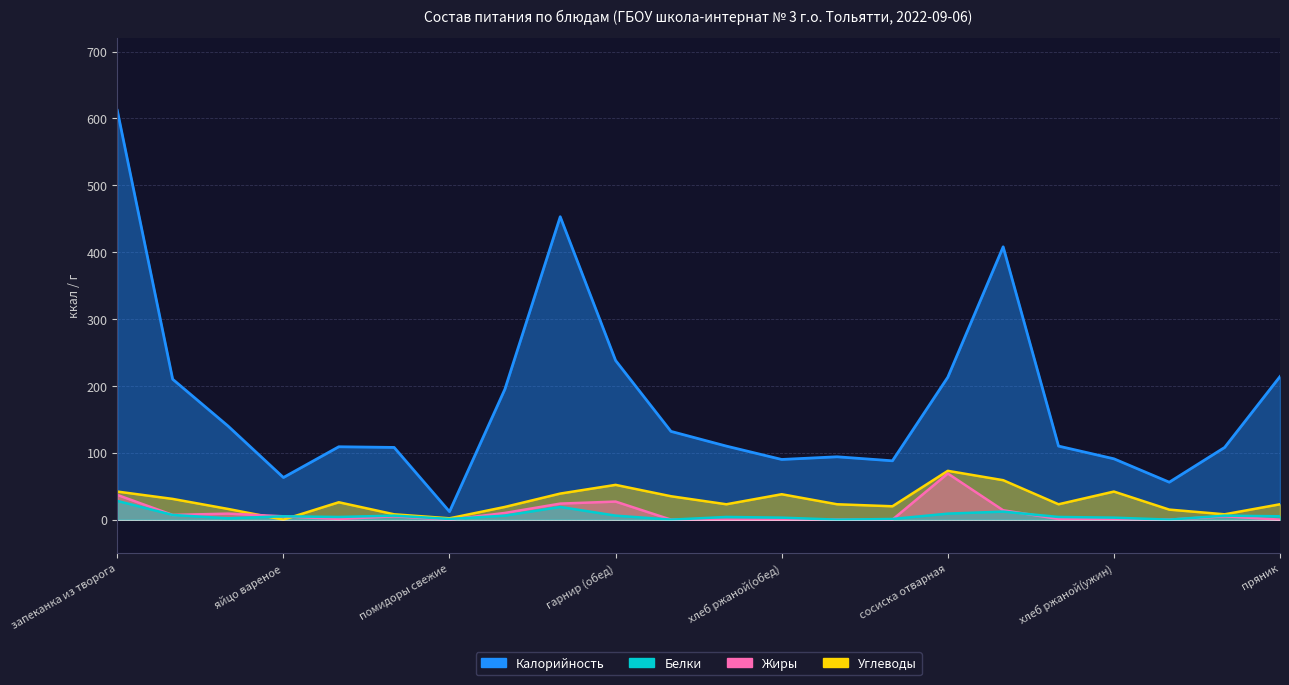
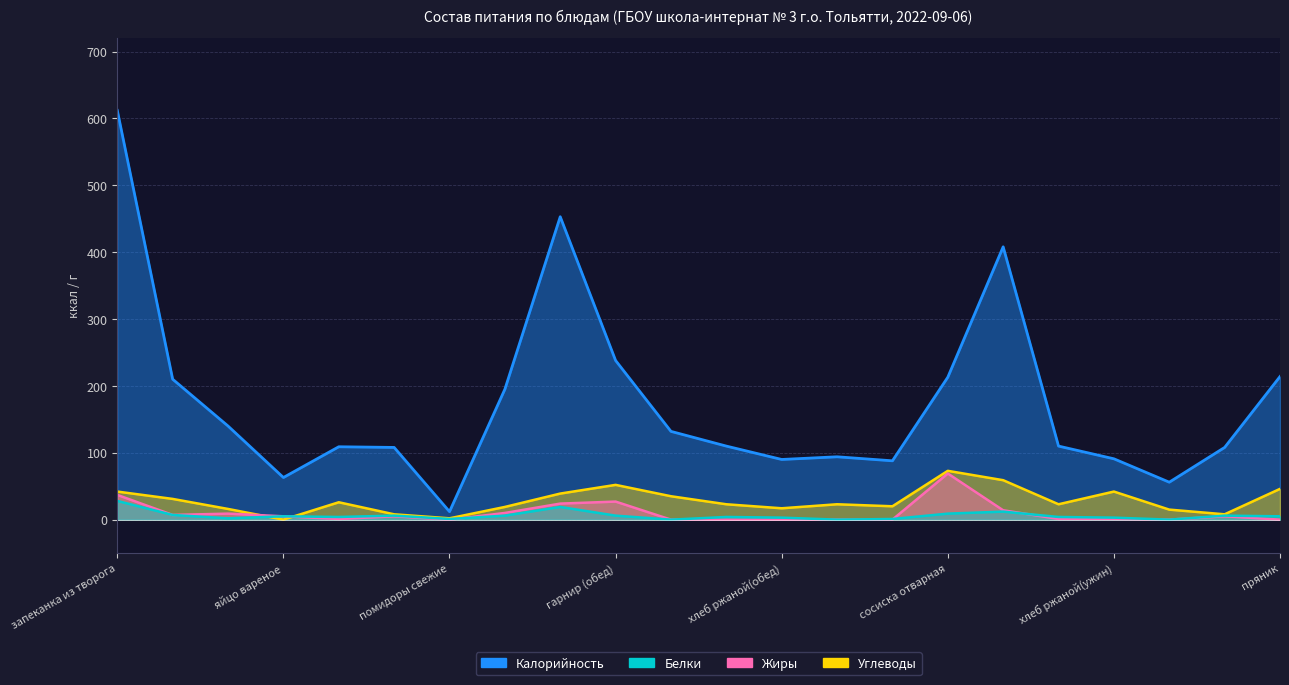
Углеводы, хлеб ржаной(обед): 40 -> 20
Углеводы, пряник: 20 -> 50
